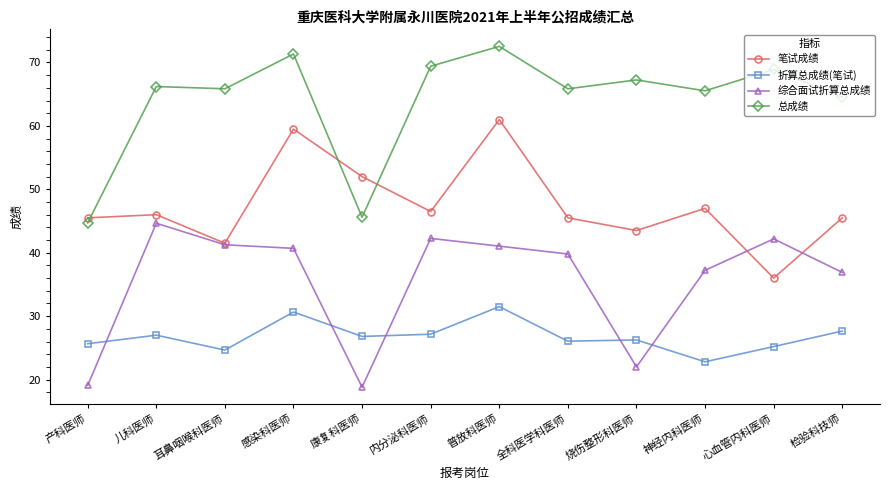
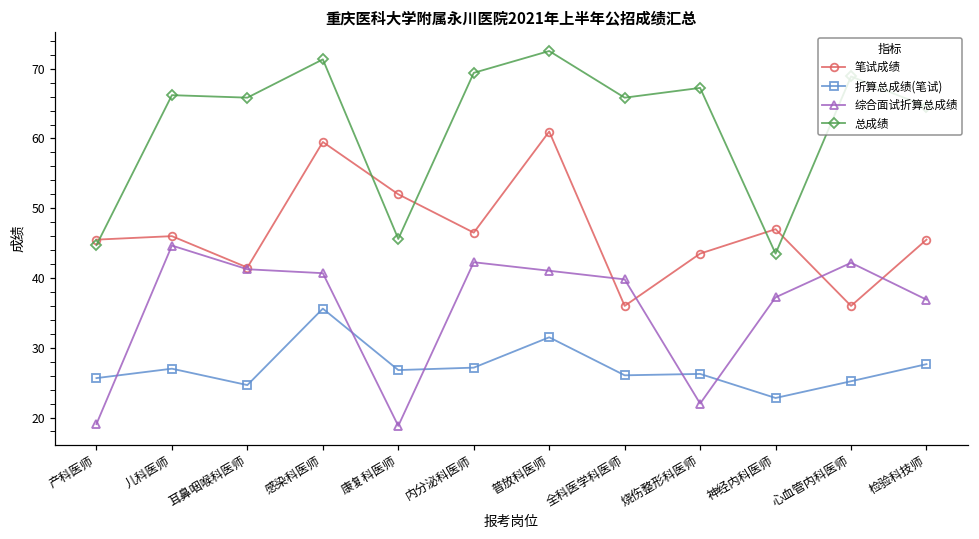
折算总成绩(笔试), 感染科医师: 31 -> 36
笔试成绩, 全科医学科医师: 46 -> 36
总成绩, 神经内科医师: 66 -> 43
